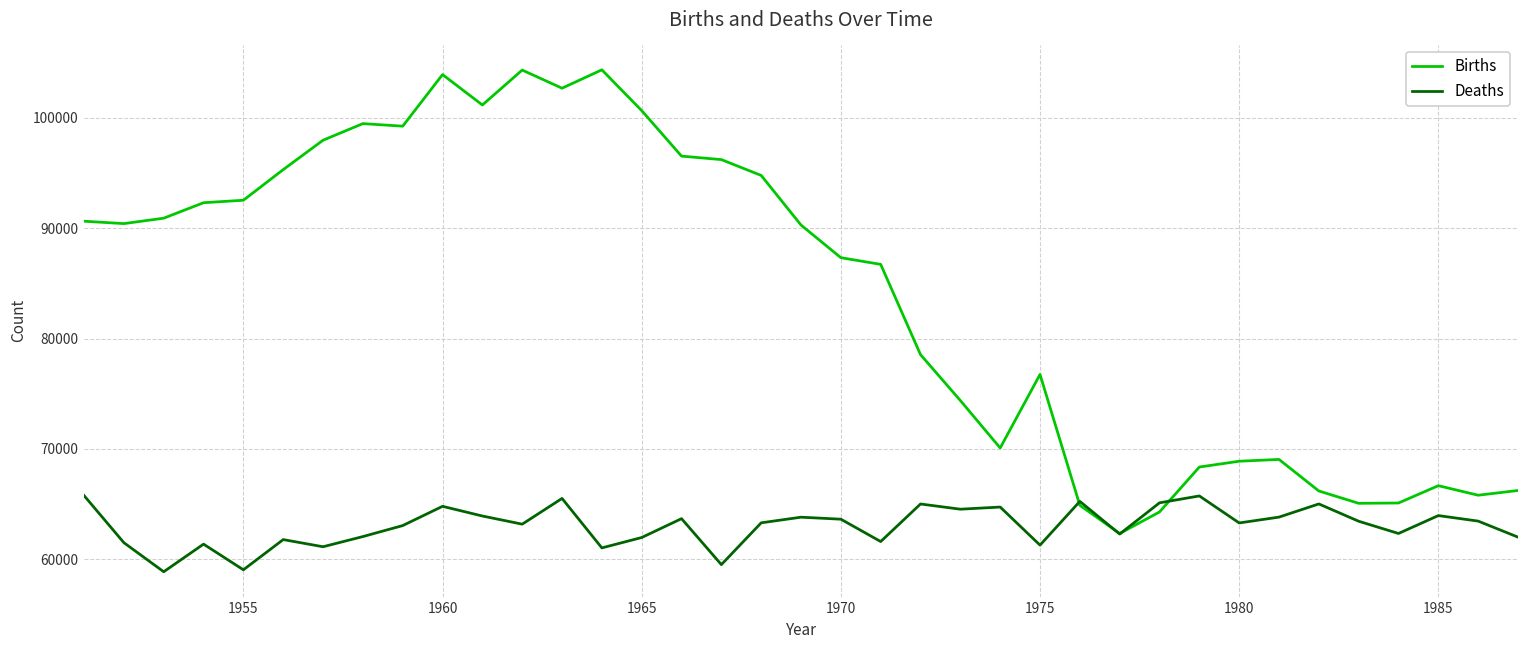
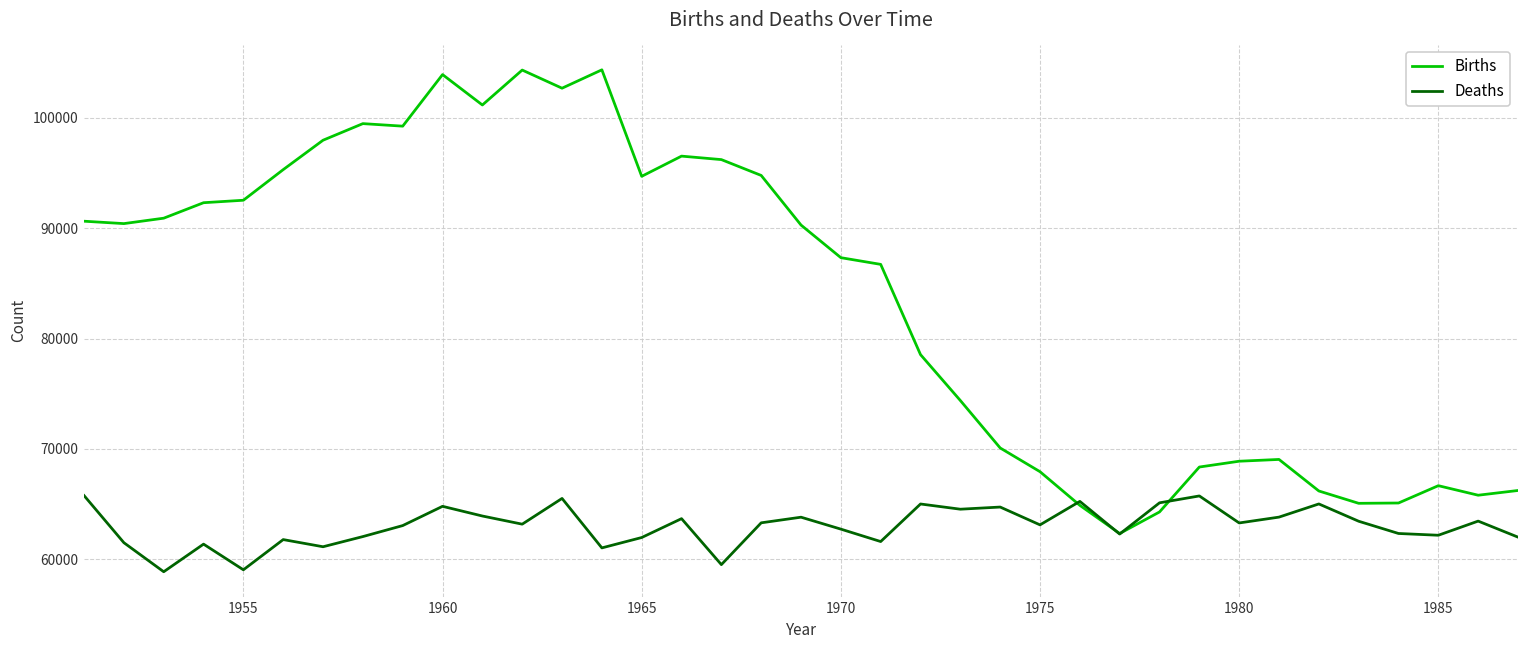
Births, 1965: 100700 -> 94700
Deaths, 1970: 63600 -> 62700
Births, 1975: 76800 -> 67900
Deaths, 1975: 61300 -> 63100
Deaths, 1985: 64000 -> 62200
